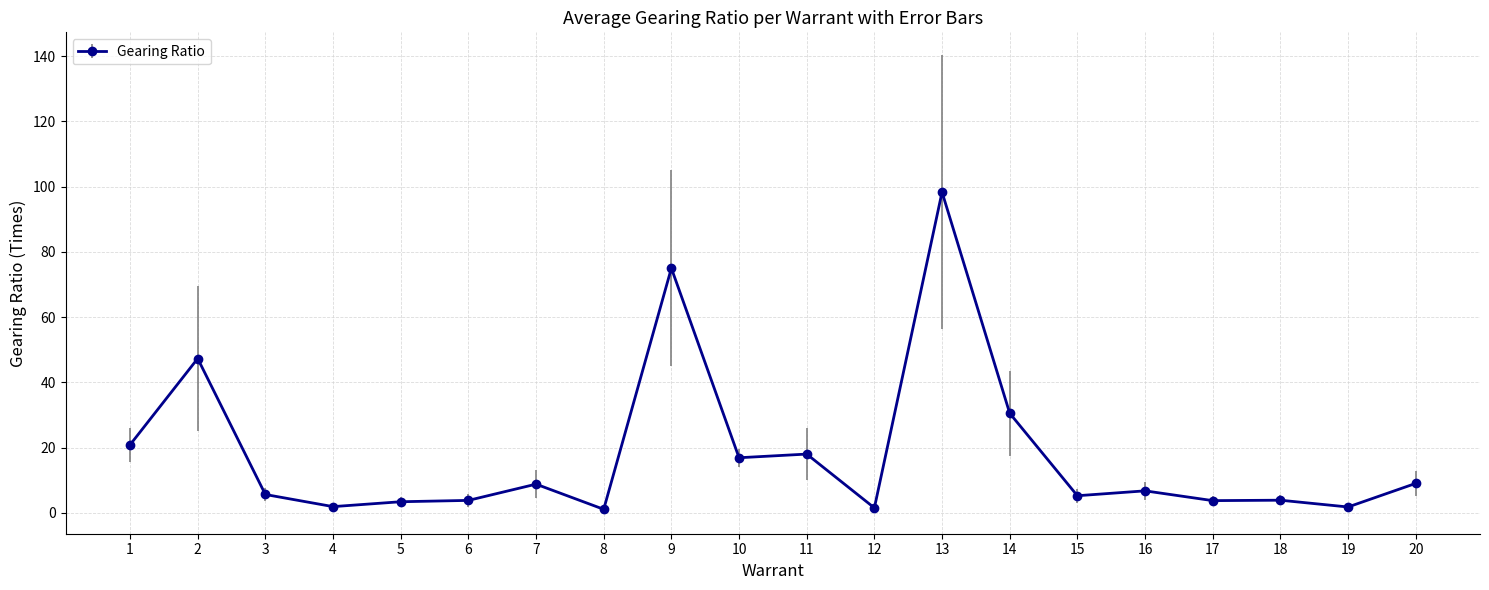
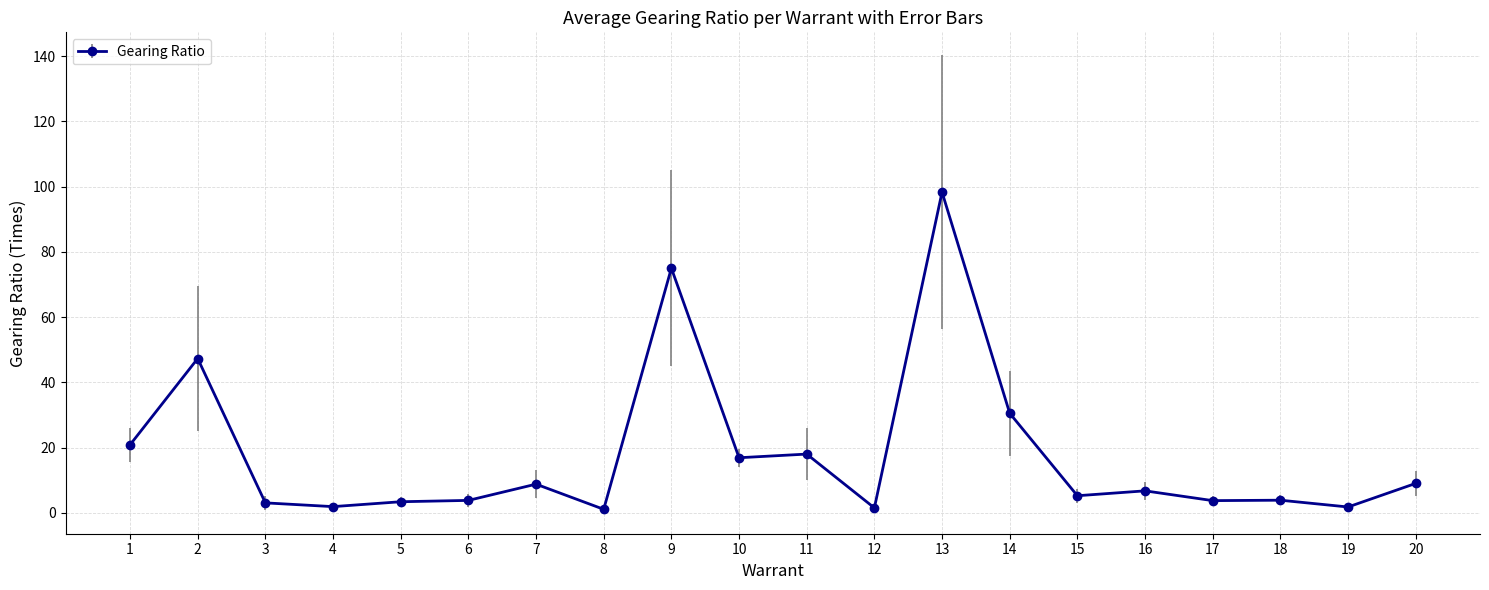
3: 6 -> 3
